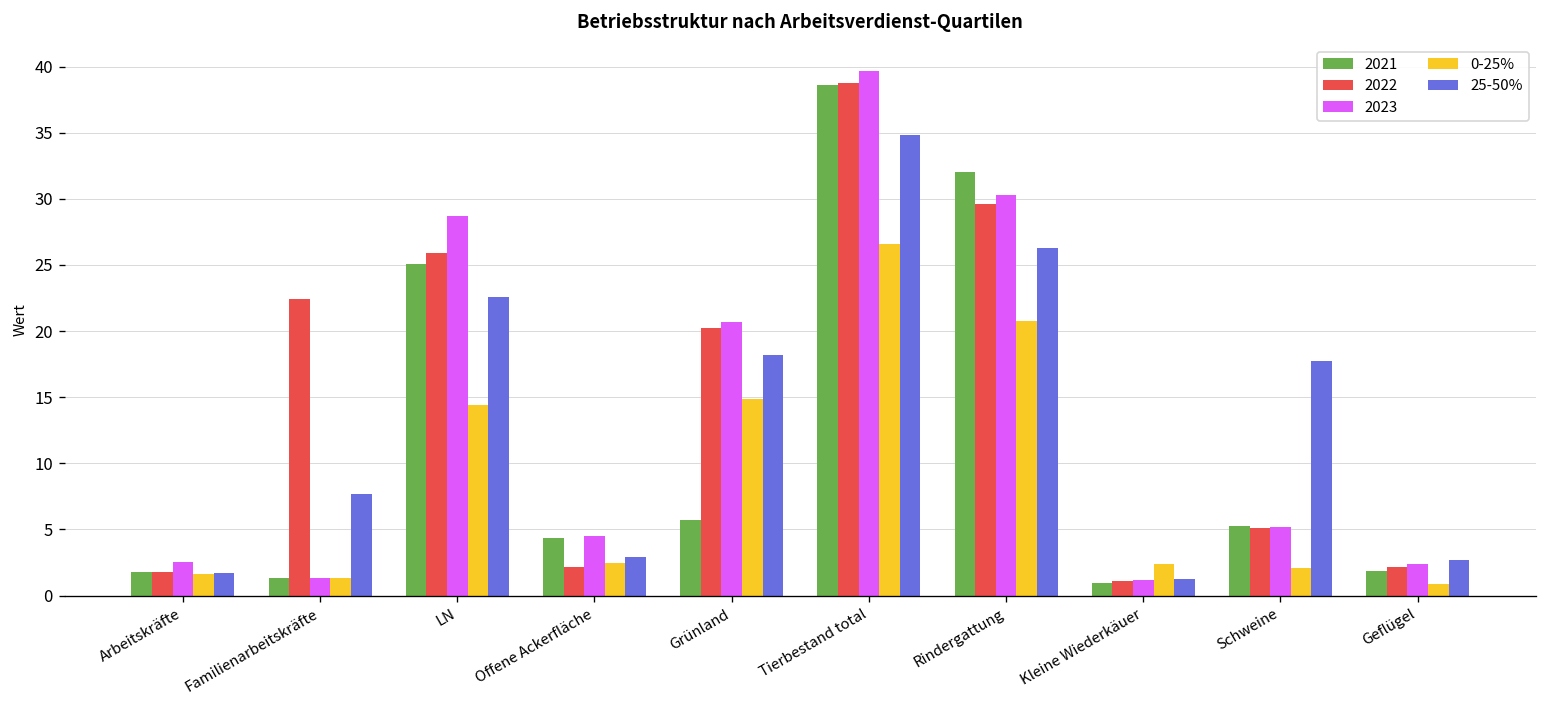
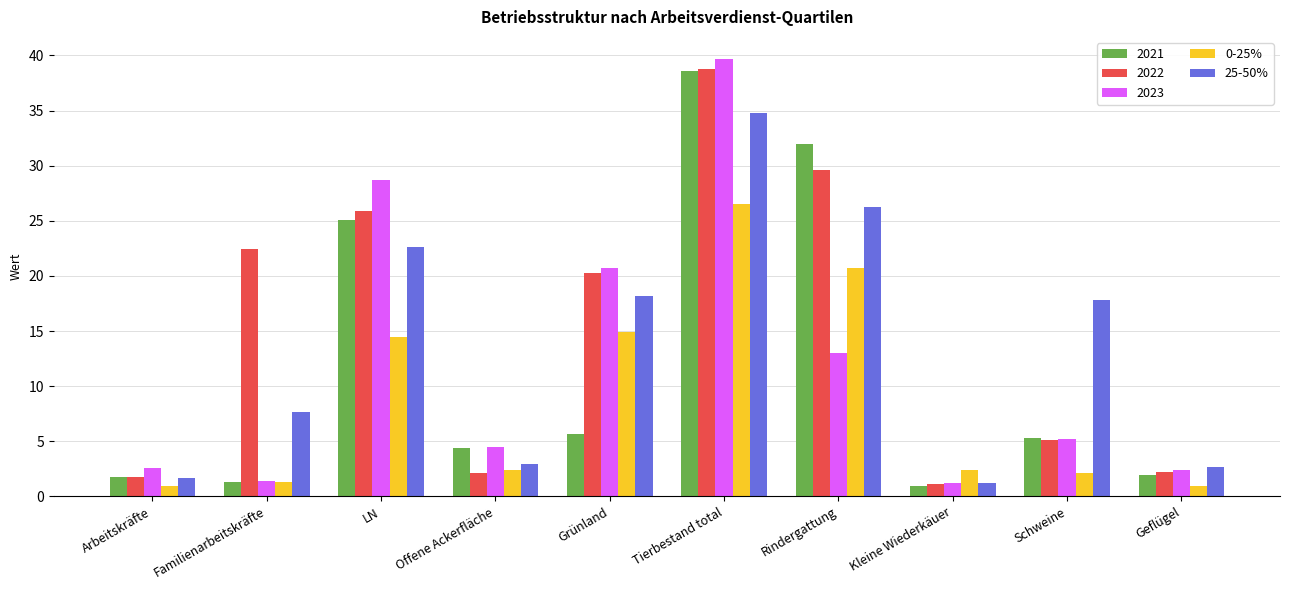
0-25%, Arbeitskräfte: 1.7 -> 0.9
2023, Rindergattung: 30.3 -> 13.0
